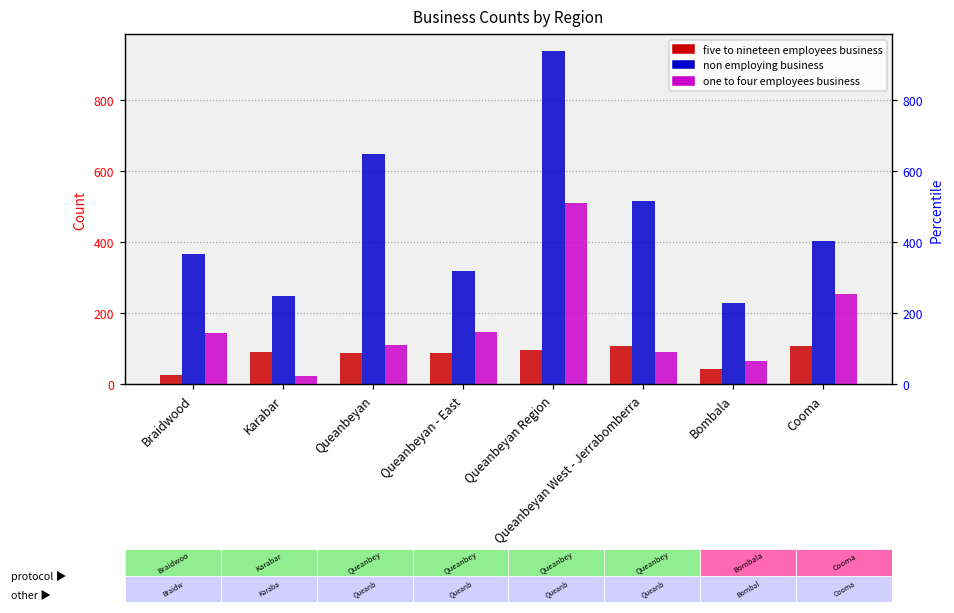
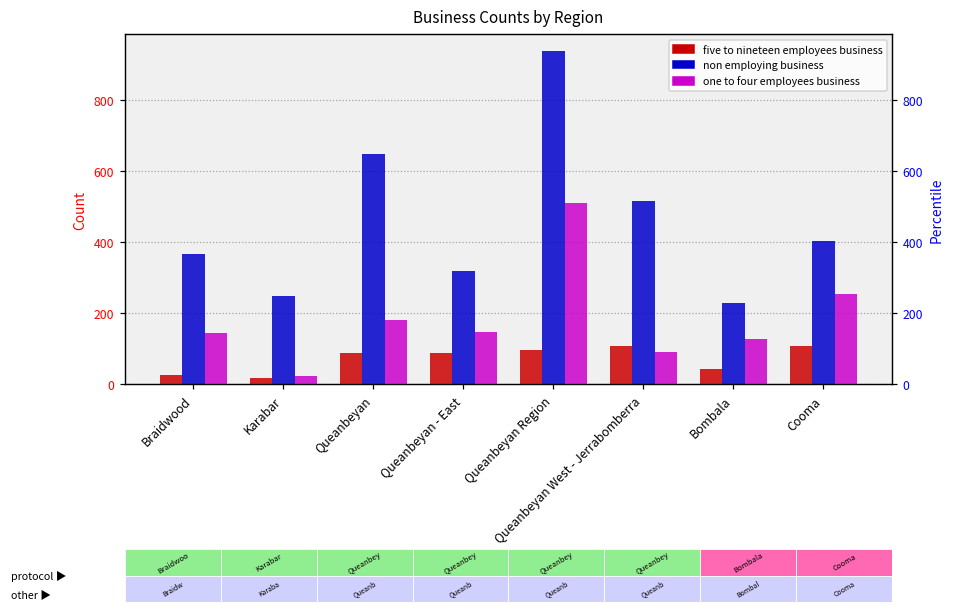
five to nineteen employees business, Karabar: 90 -> 20
one to four employees business, Queanbeyan: 110 -> 180
one to four employees business, Bombala: 70 -> 130
